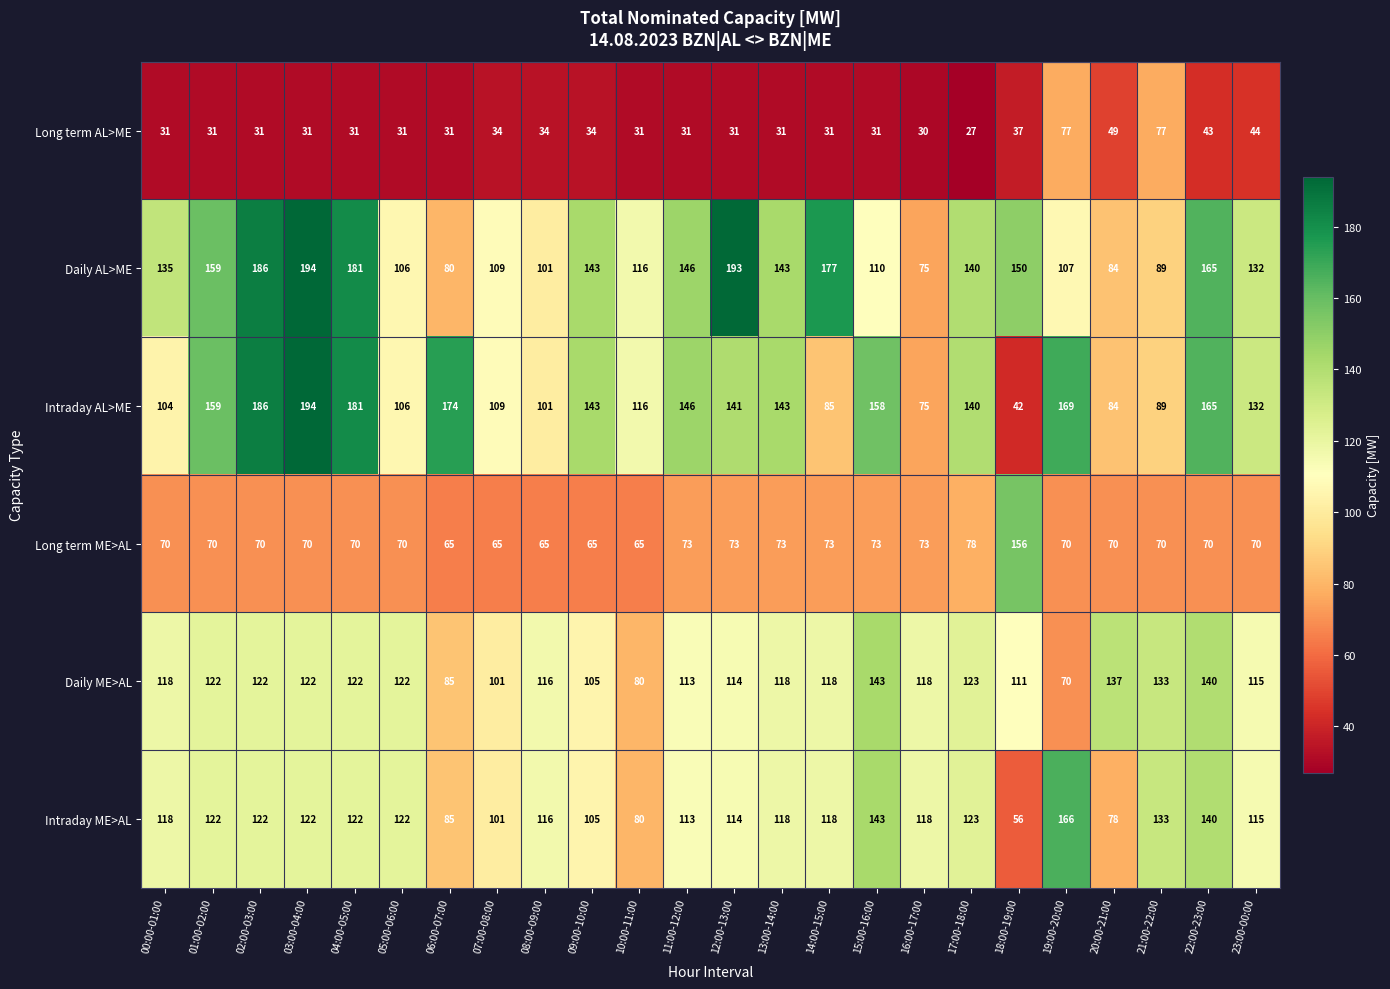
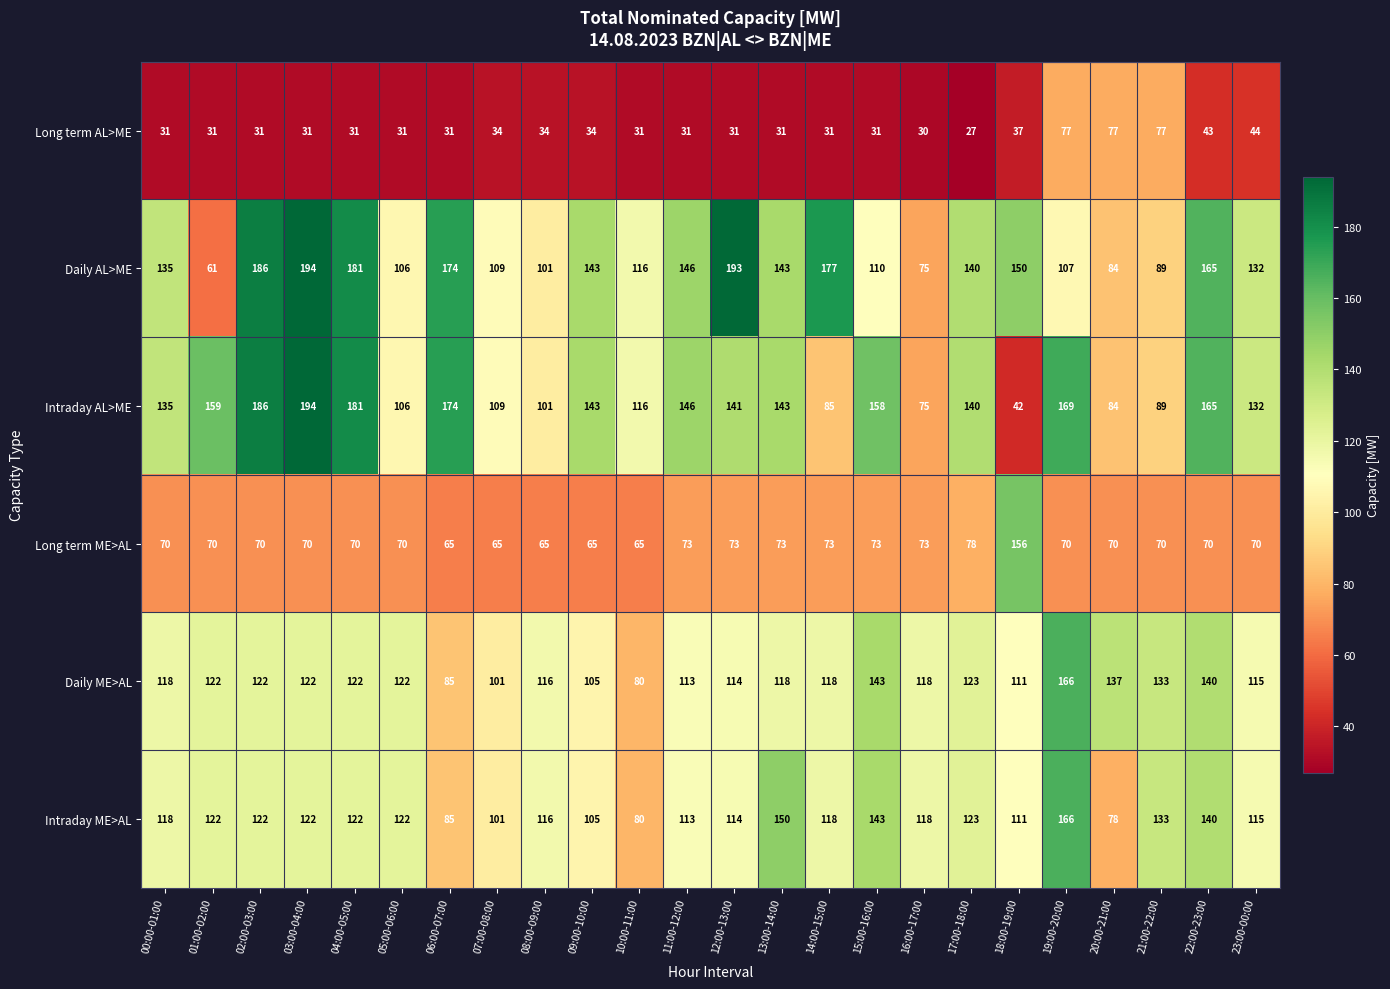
Long term AL>ME, 20:00-21:00: 49 -> 77
Daily AL>ME, 01:00-02:00: 159 -> 61
Daily AL>ME, 06:00-07:00: 80 -> 174
Intraday AL>ME, 00:00-01:00: 104 -> 135
Daily ME>AL, 19:00-20:00: 70 -> 166
Intraday ME>AL, 13:00-14:00: 118 -> 150
Intraday ME>AL, 18:00-19:00: 56 -> 111
